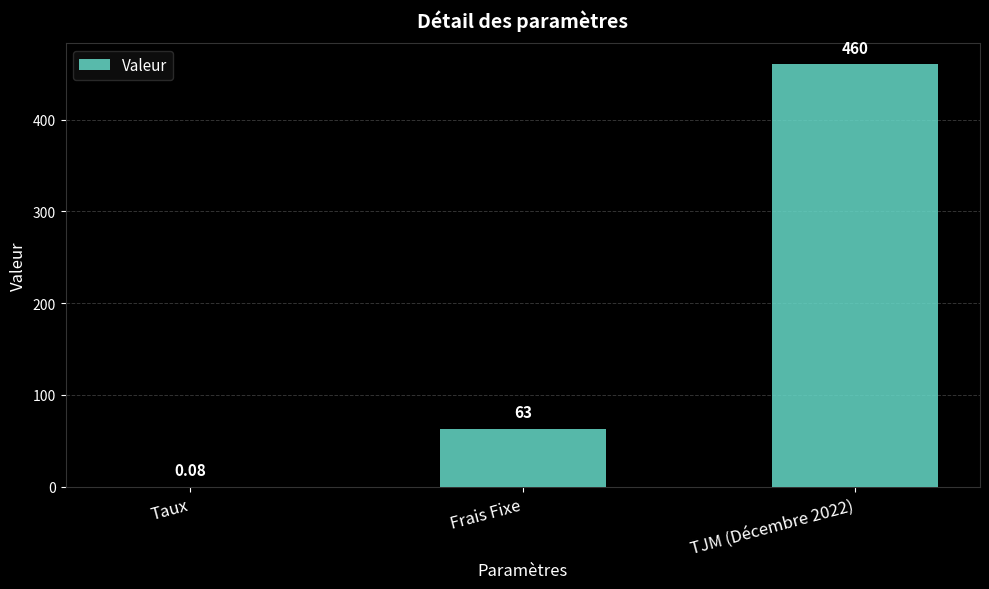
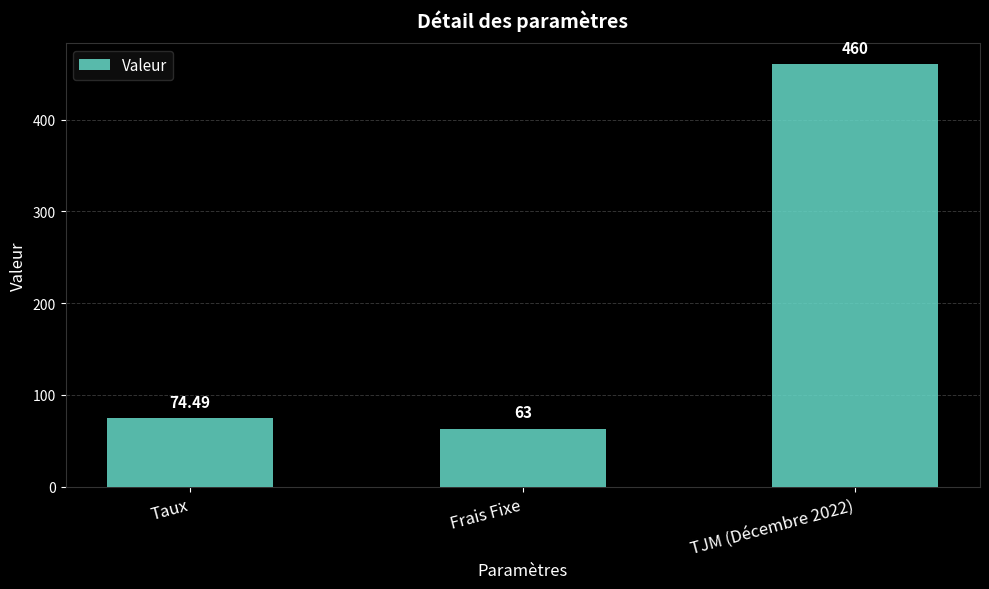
Taux: 0.08 -> 74.49
